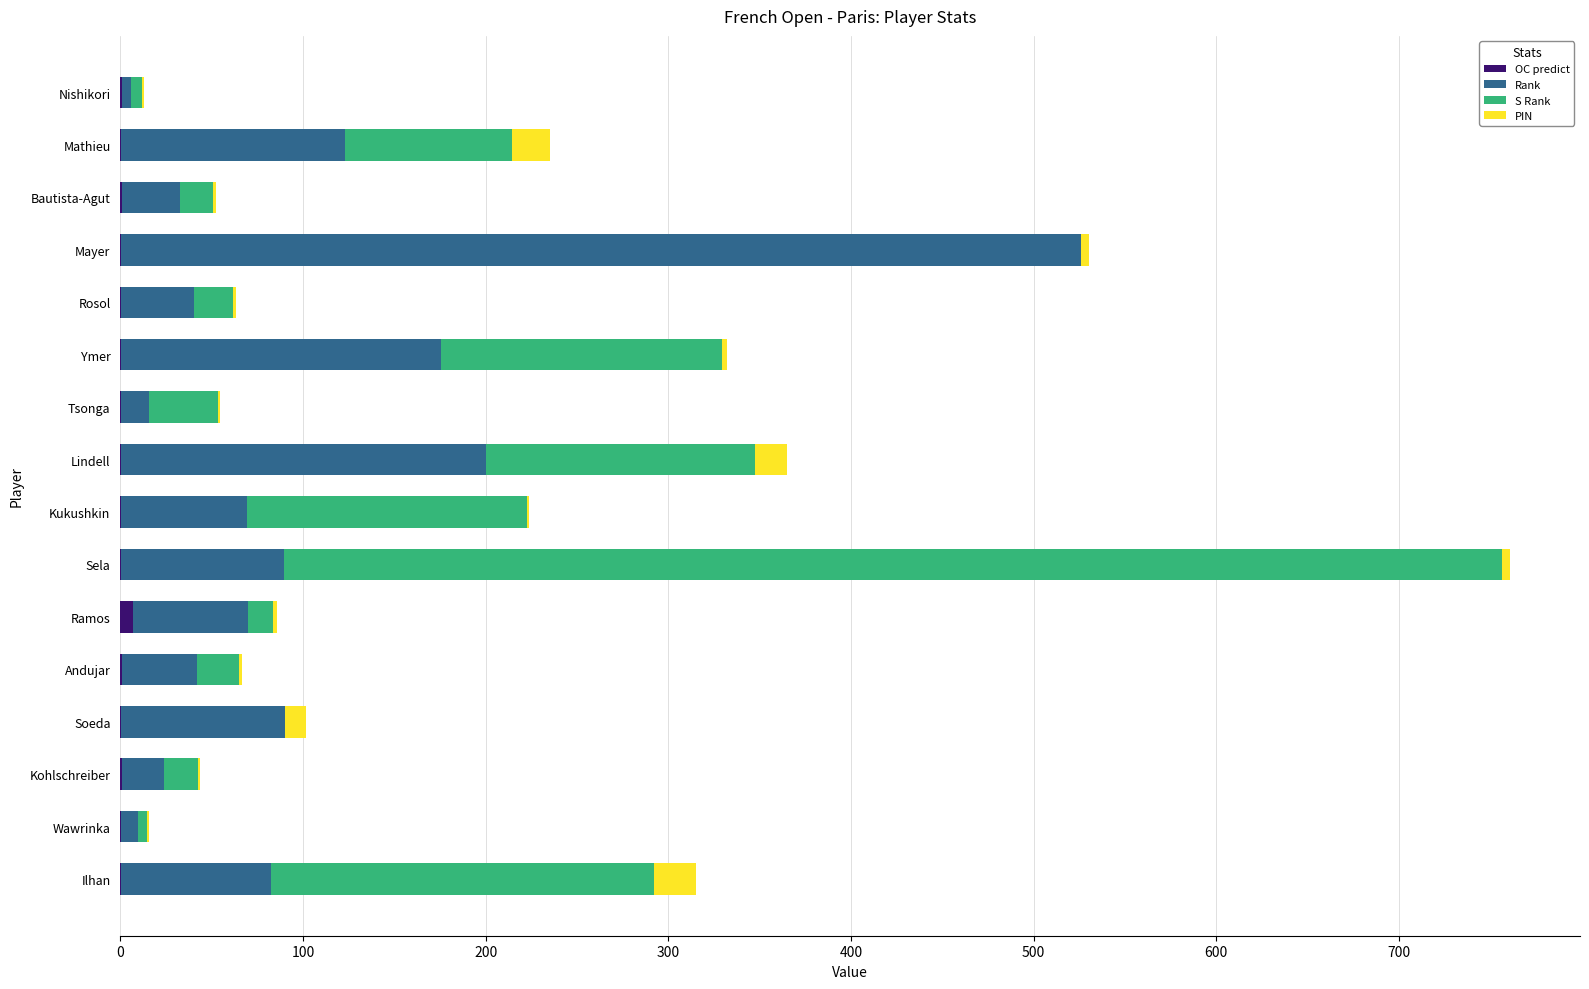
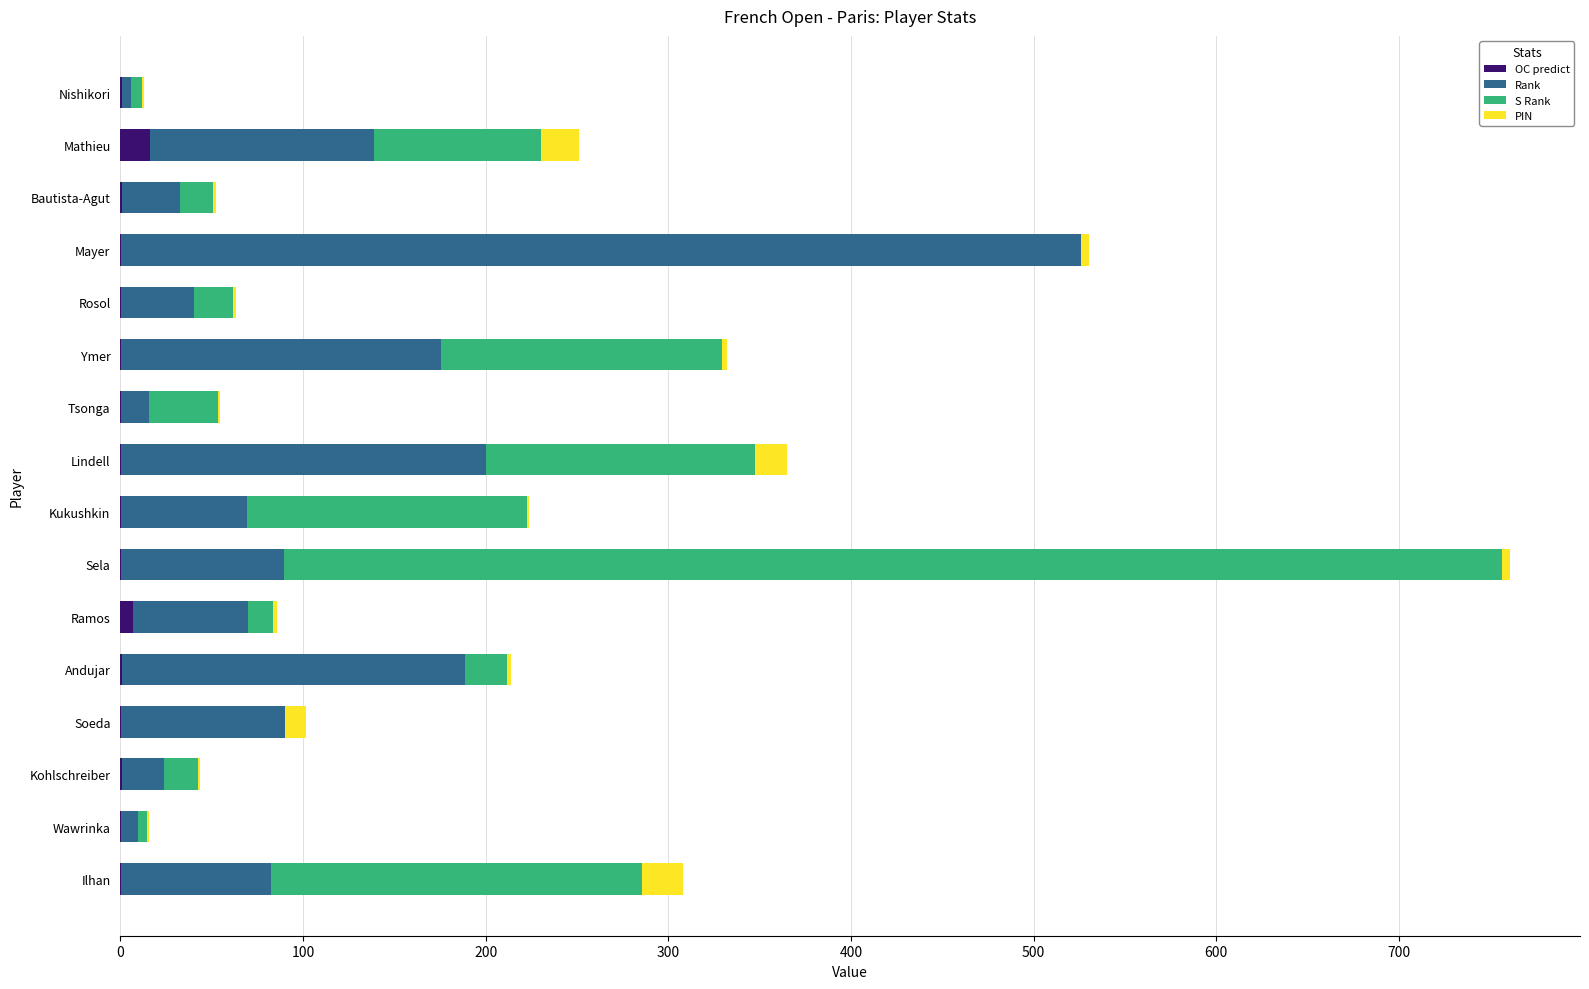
OC predict, Mathieu: 0 -> 16
Rank, Andujar: 41 -> 188
S Rank, Ilhan: 210 -> 203
